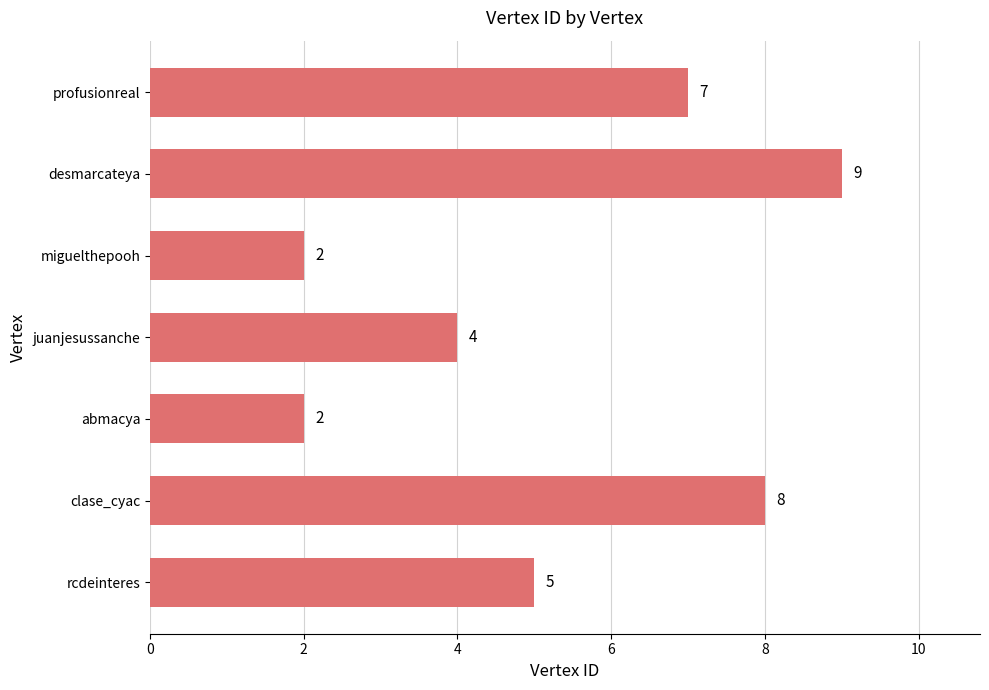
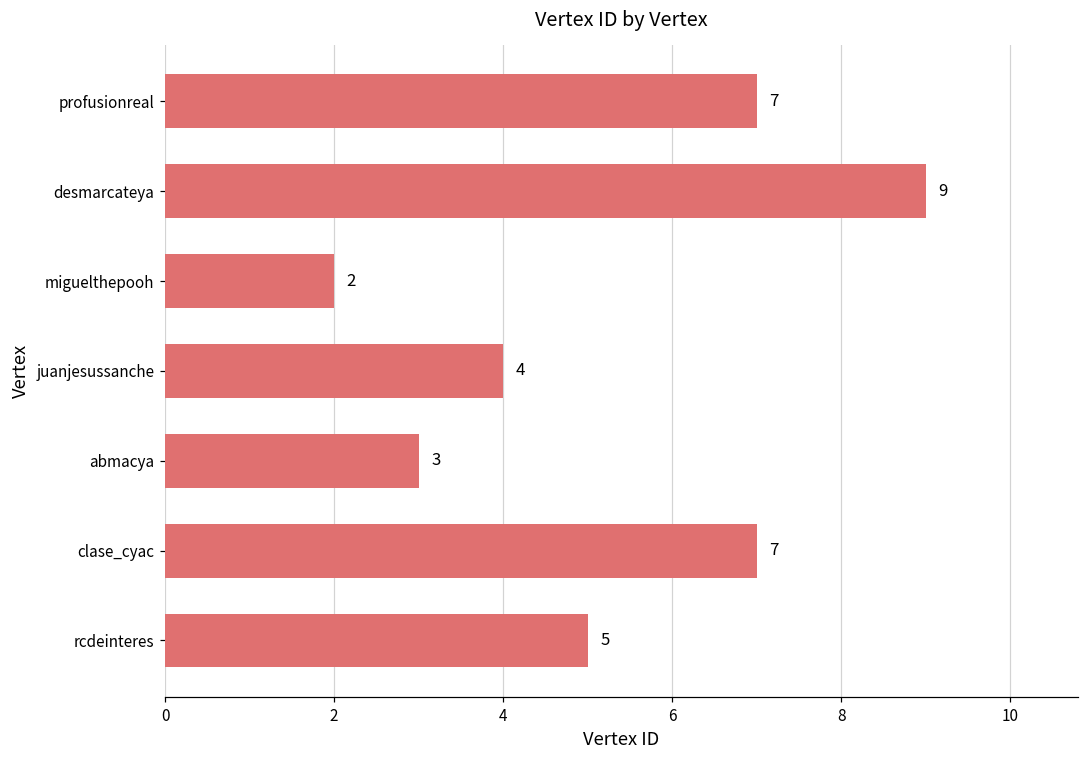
abmacya: 2 -> 3
clase_cyac: 8 -> 7
